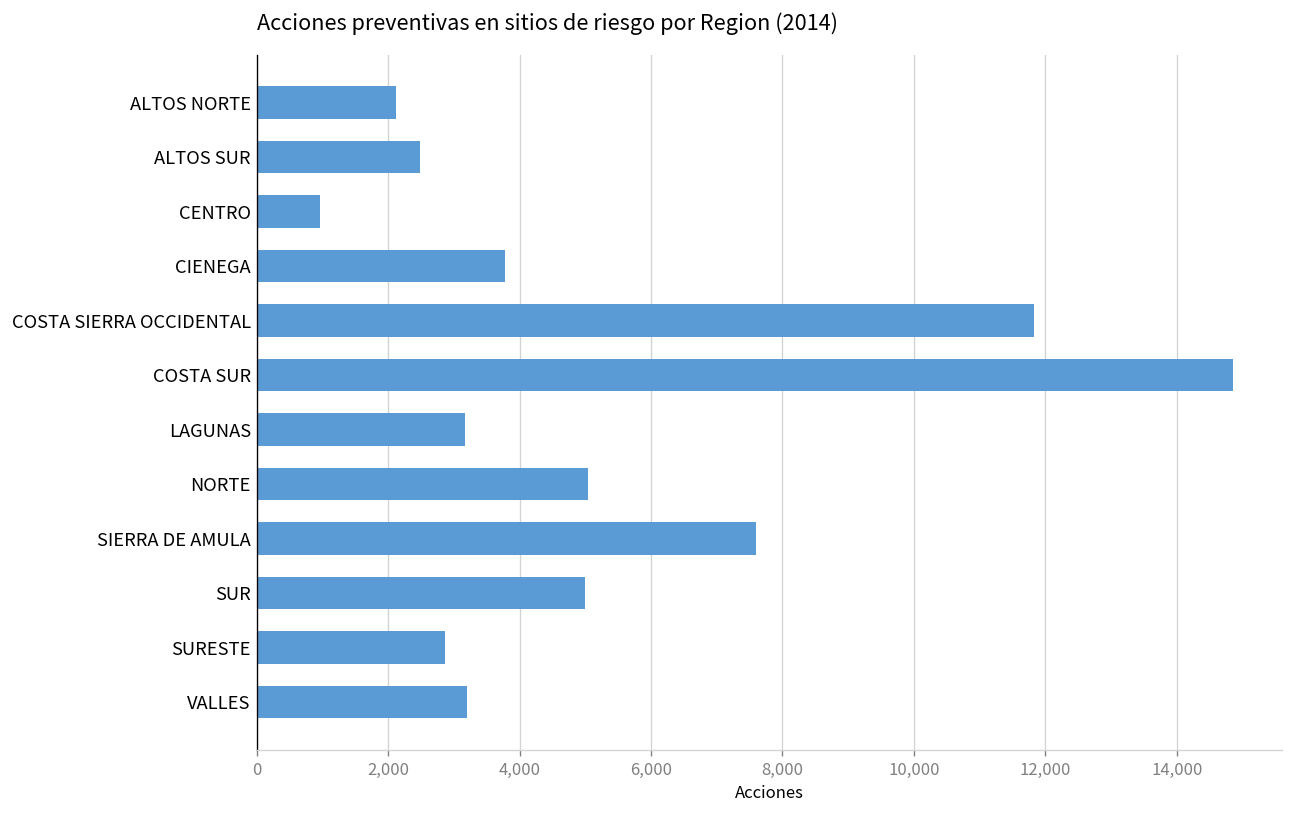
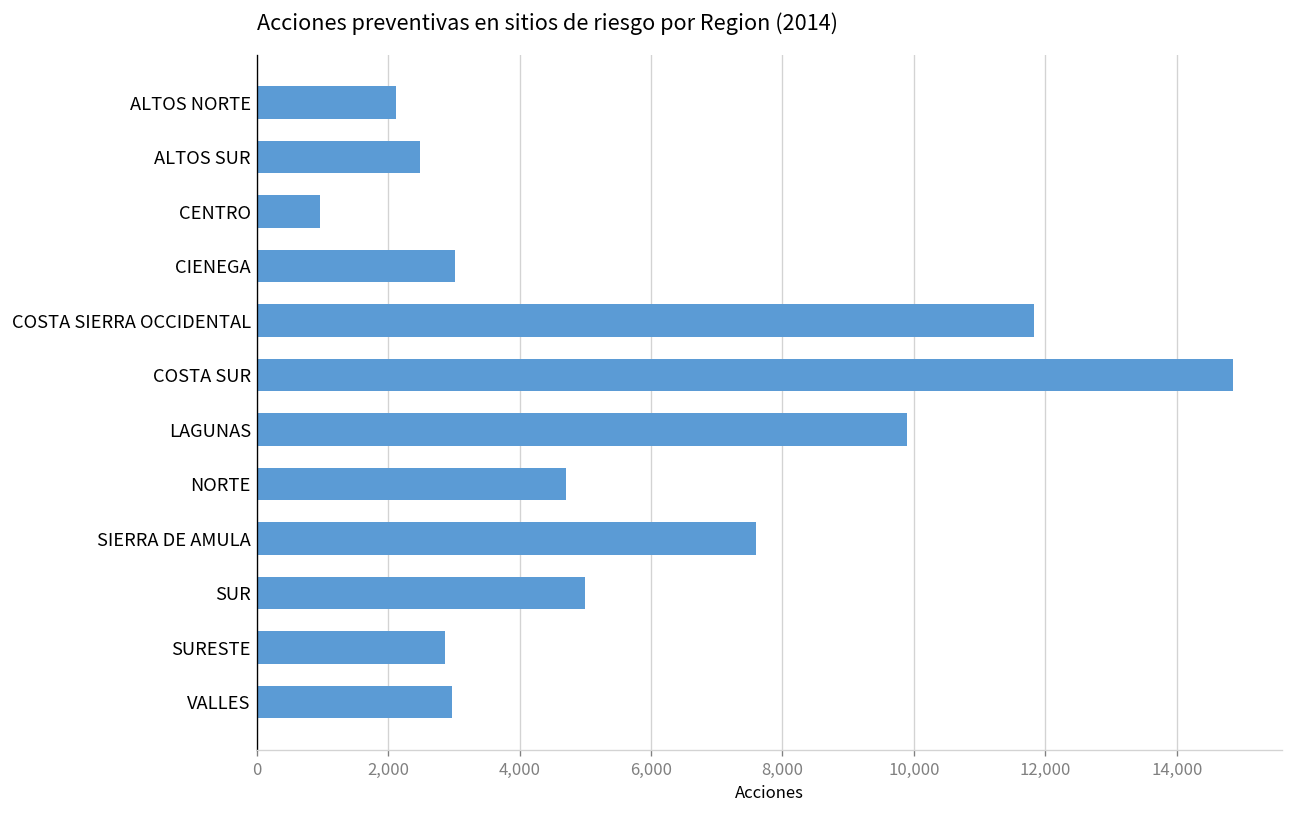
CIENEGA: 3,800 -> 3,000
LAGUNAS: 3,200 -> 9,900
NORTE: 5,000 -> 4,700
VALLES: 3,200 -> 3,000
